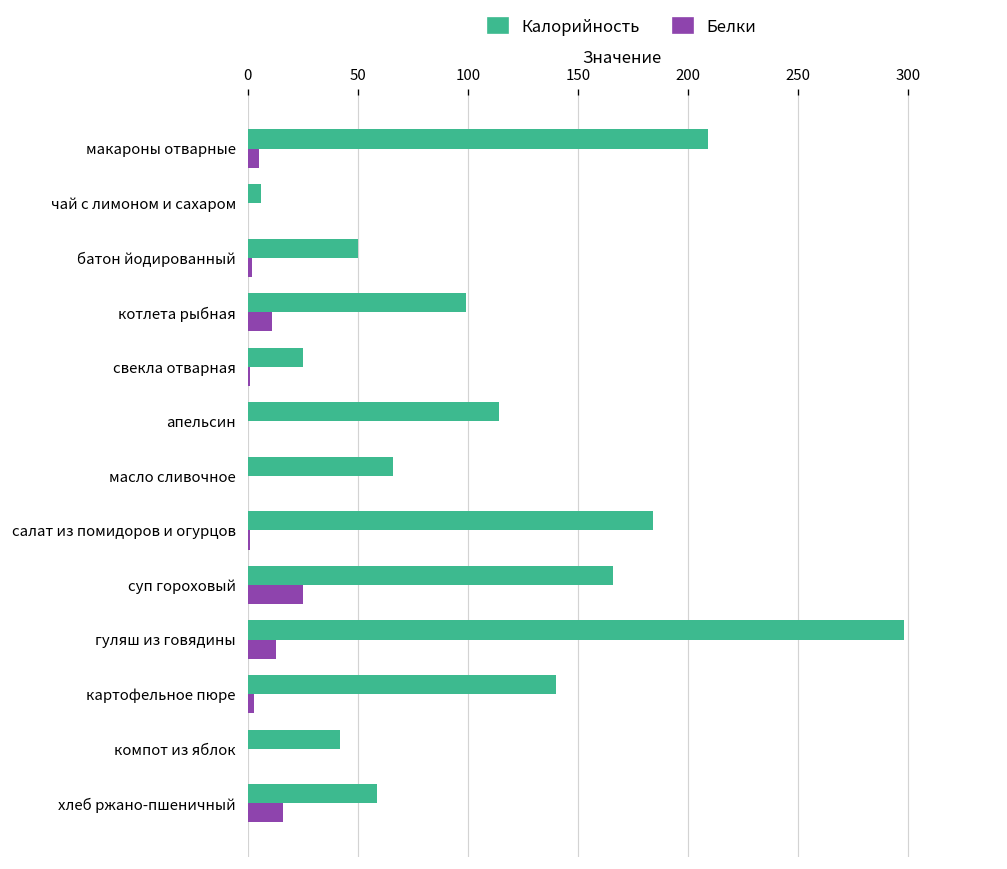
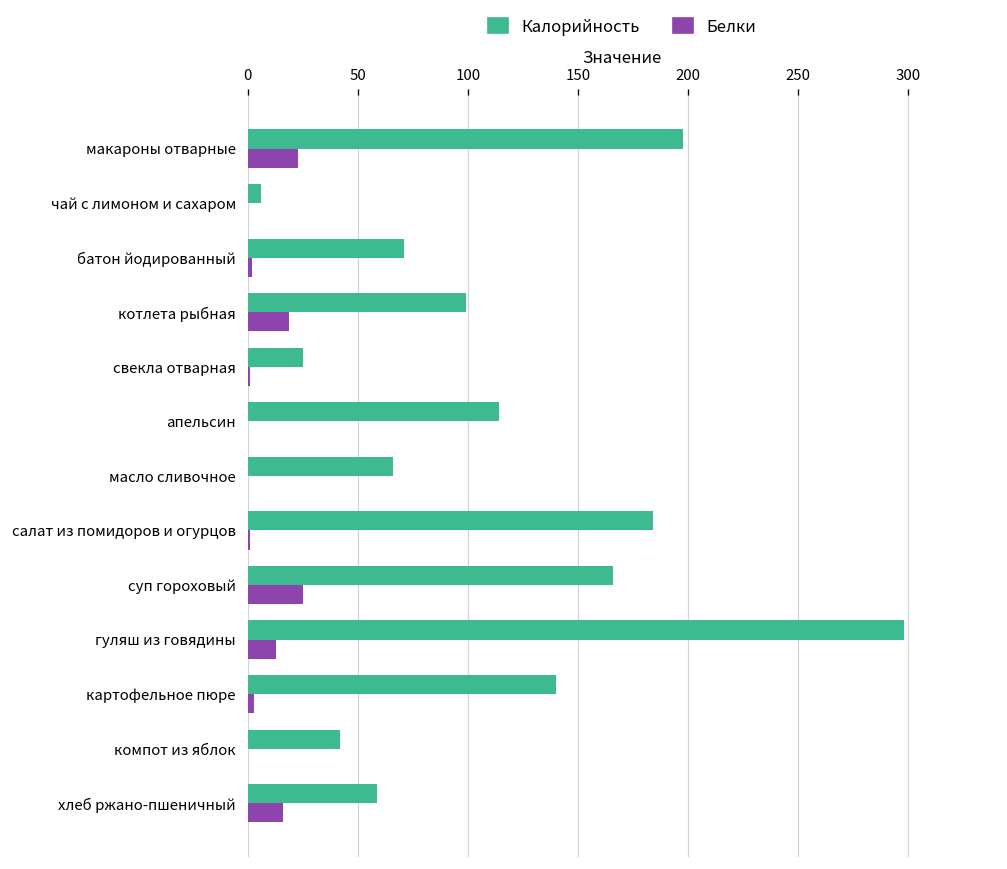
Калорийность, макароны отварные: 209 -> 198
Белки, макароны отварные: 5 -> 23
Калорийность, батон йодированный: 50 -> 71
Белки, котлета рыбная: 11 -> 19
